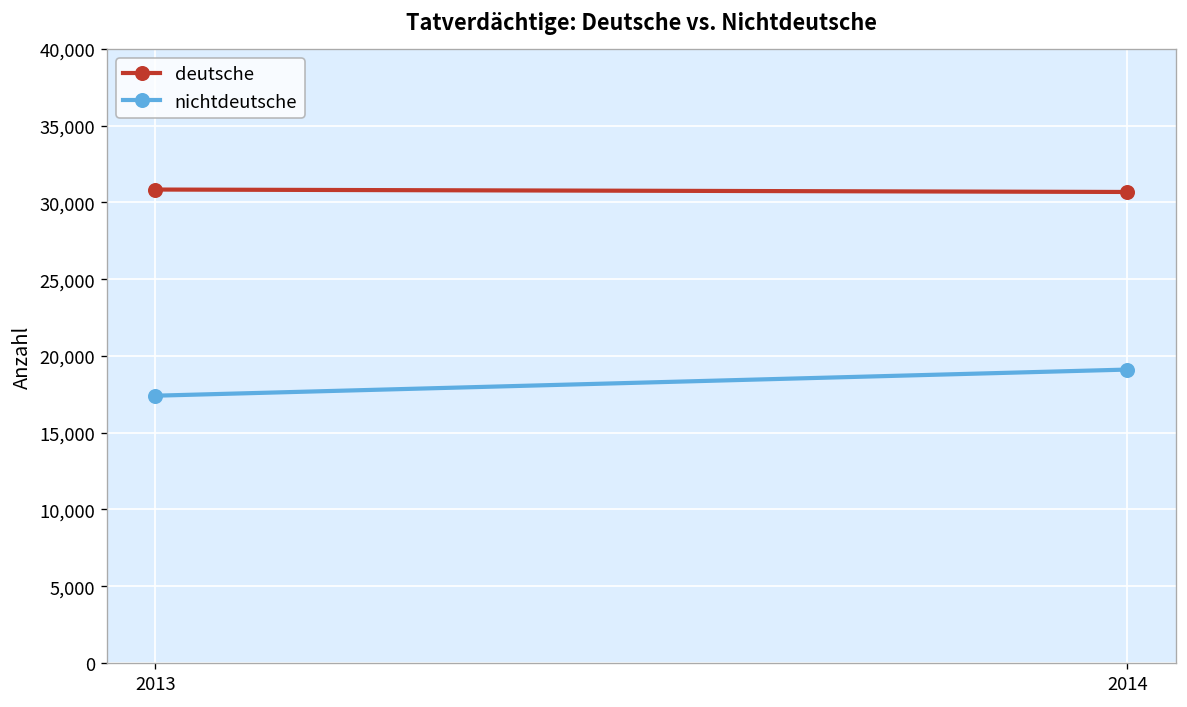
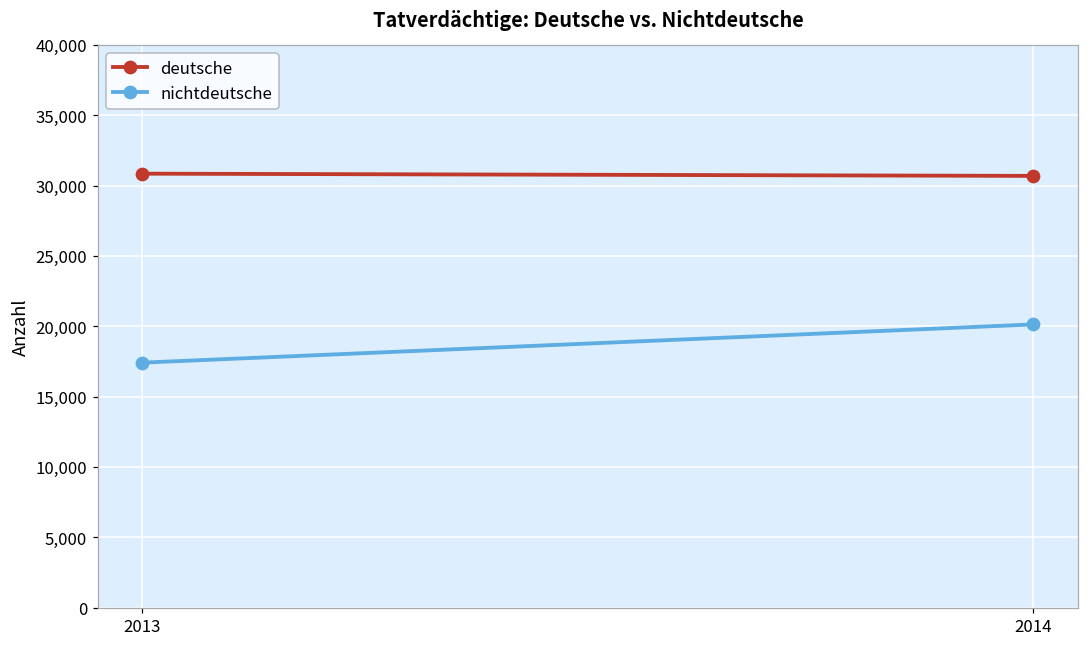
nichtdeutsche, 2014: 19,100 -> 20,100
